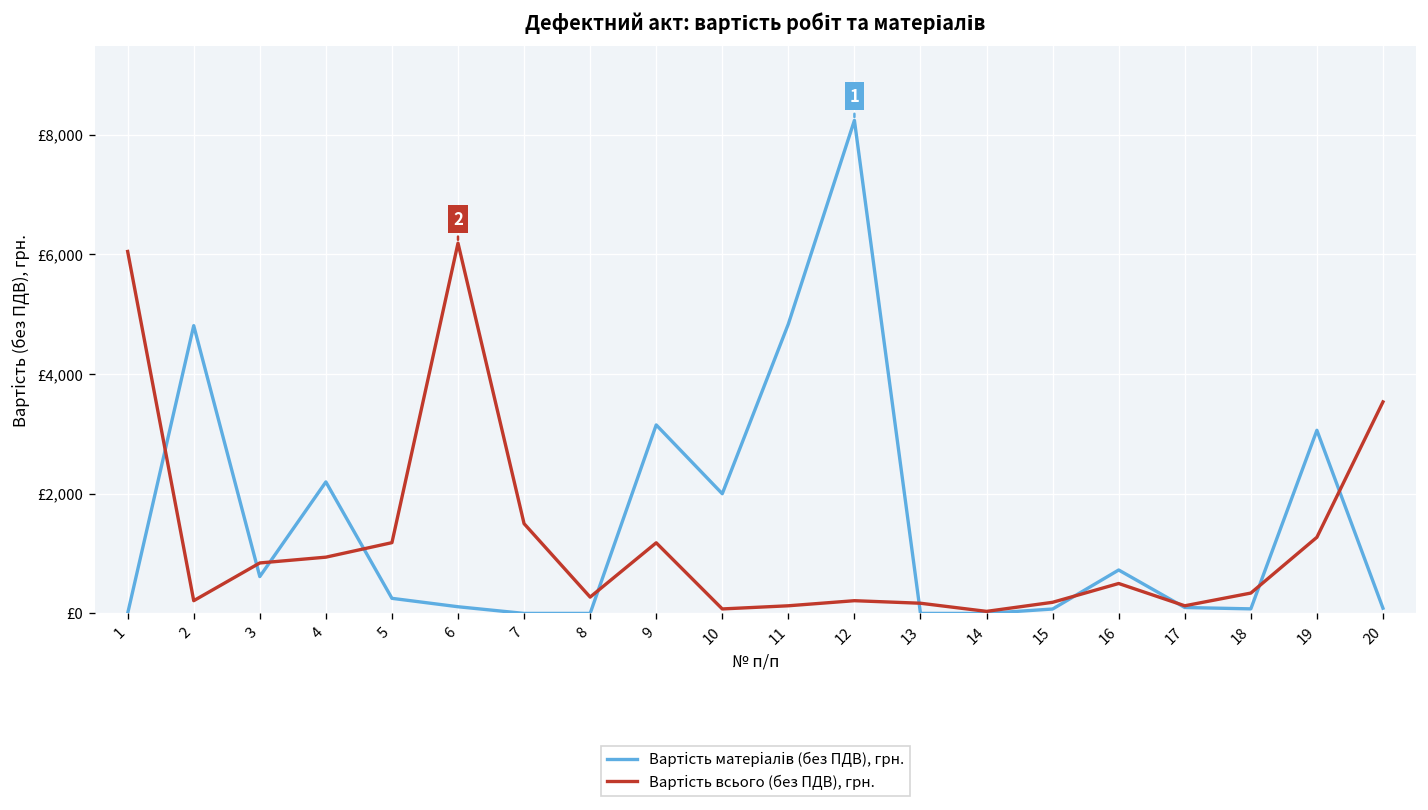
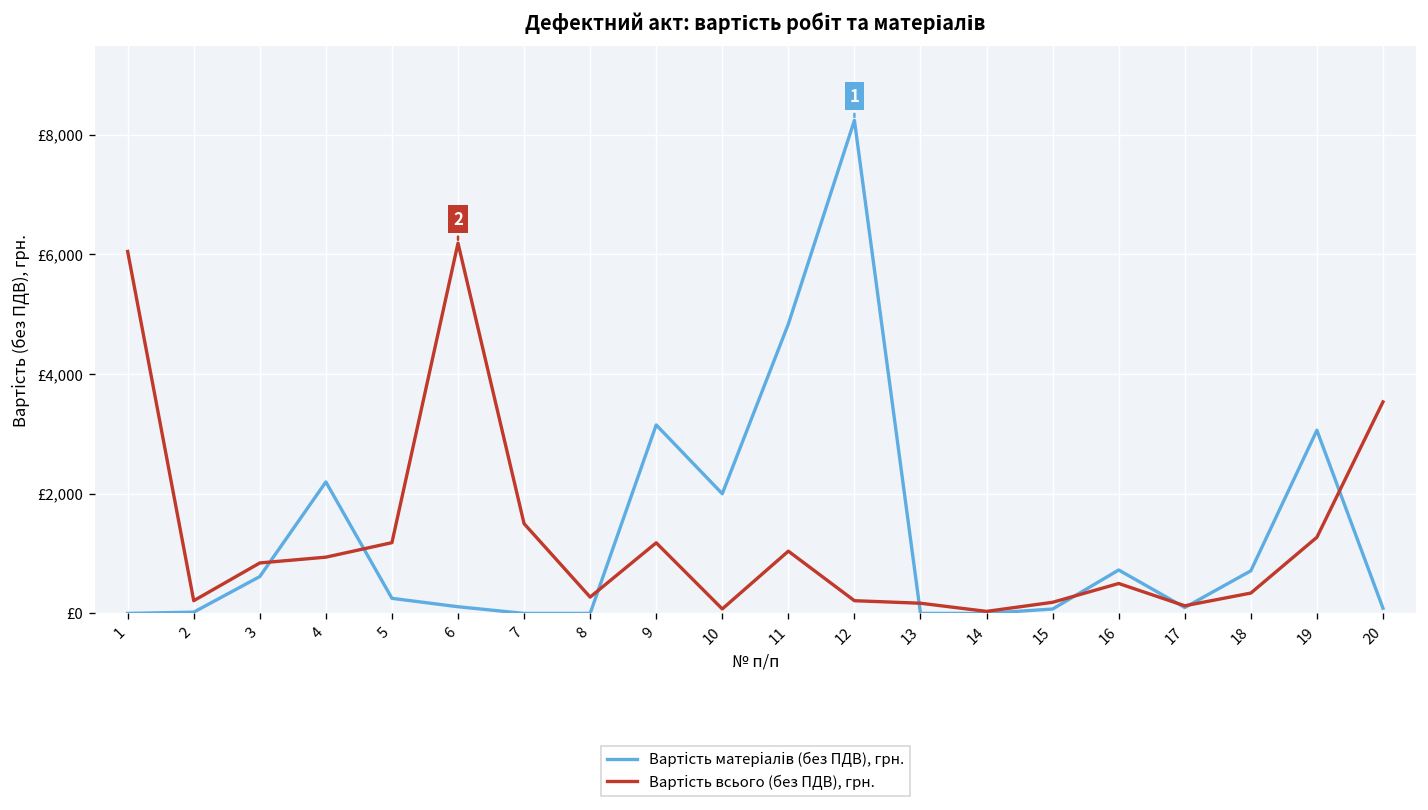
Вартість матеріалів (без ПДВ), грн., 2: £4,800 -> £0
Вартість всього (без ПДВ), грн., 11: £100 -> £1,000
Вартість матеріалів (без ПДВ), грн., 18: £100 -> £700
